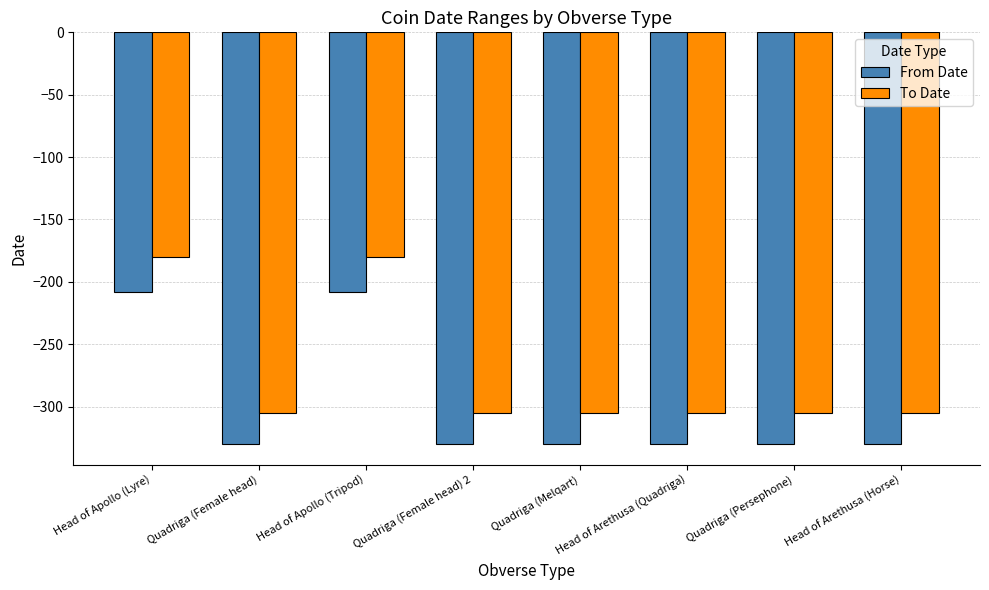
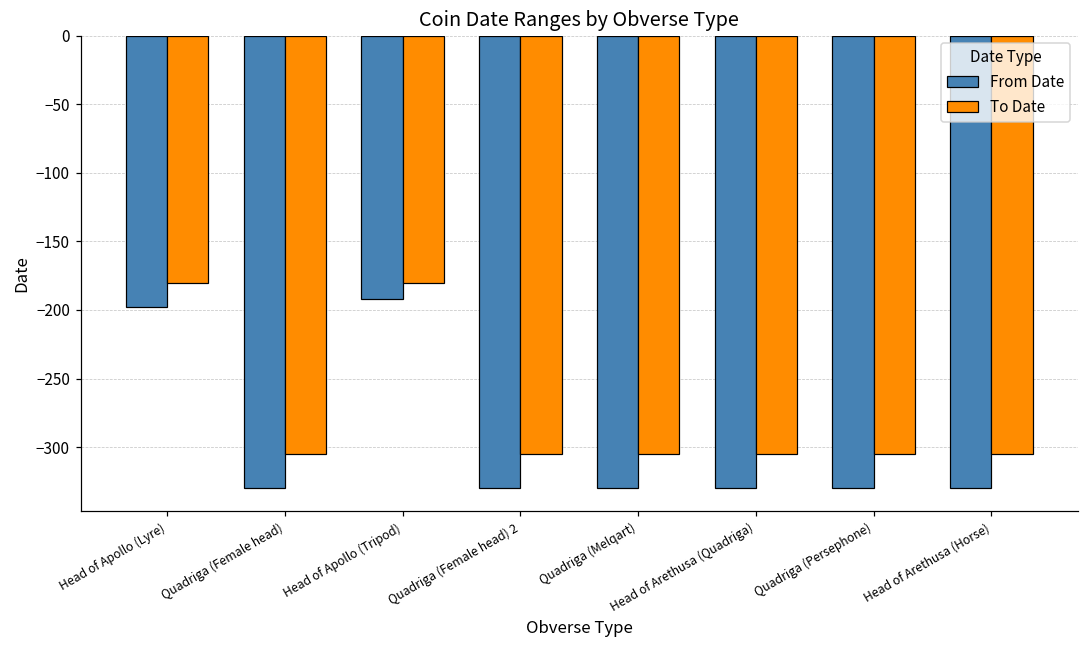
From Date, Head of Apollo (Lyre): -208 -> -198
From Date, Head of Apollo (Tripod): -208 -> -192
